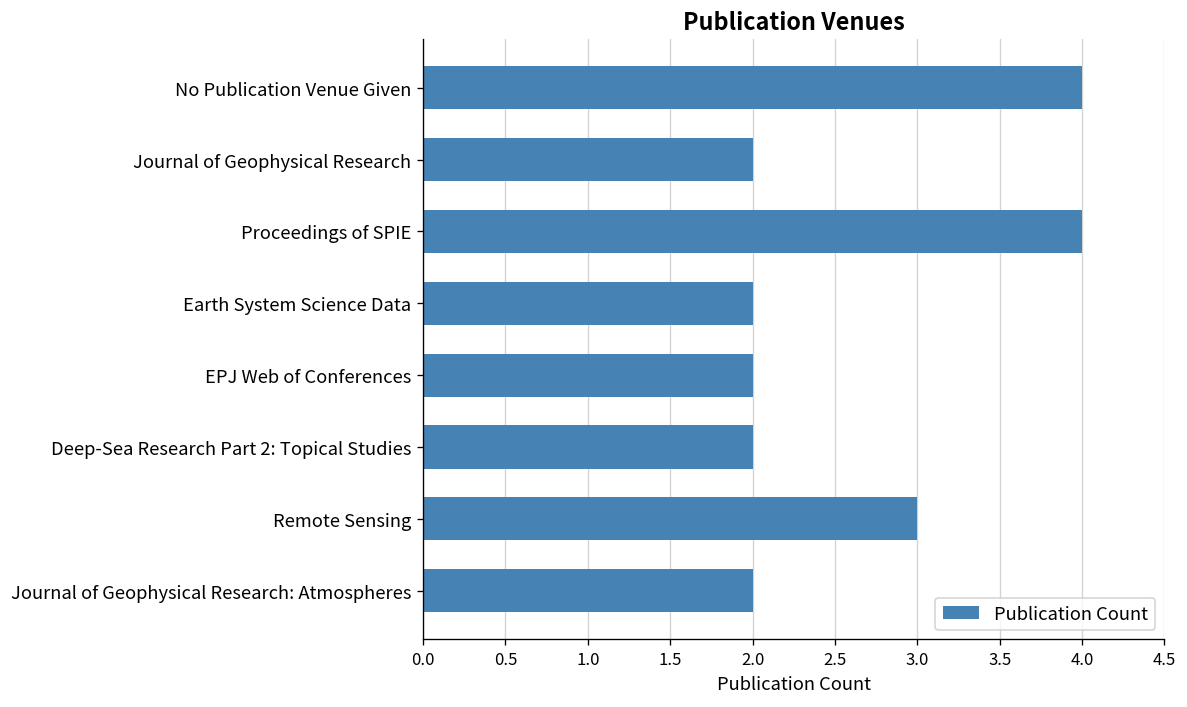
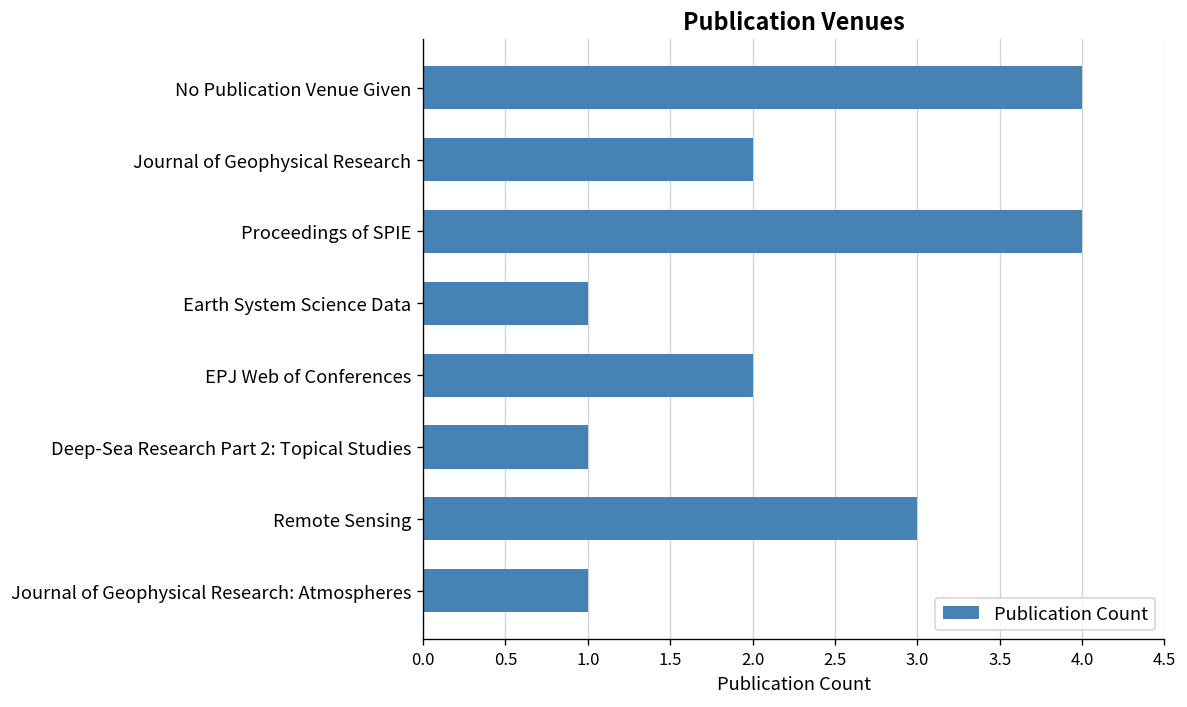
Earth System Science Data: 2 -> 1
Deep-Sea Research Part 2: Topical Studies: 2 -> 1
Journal of Geophysical Research: Atmospheres: 2 -> 1
